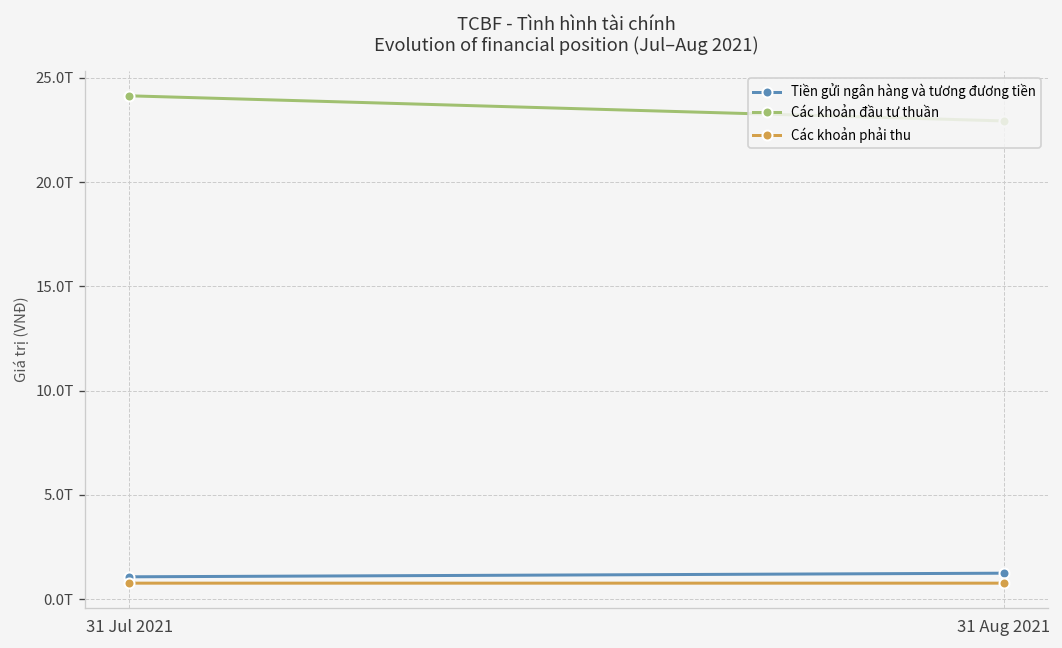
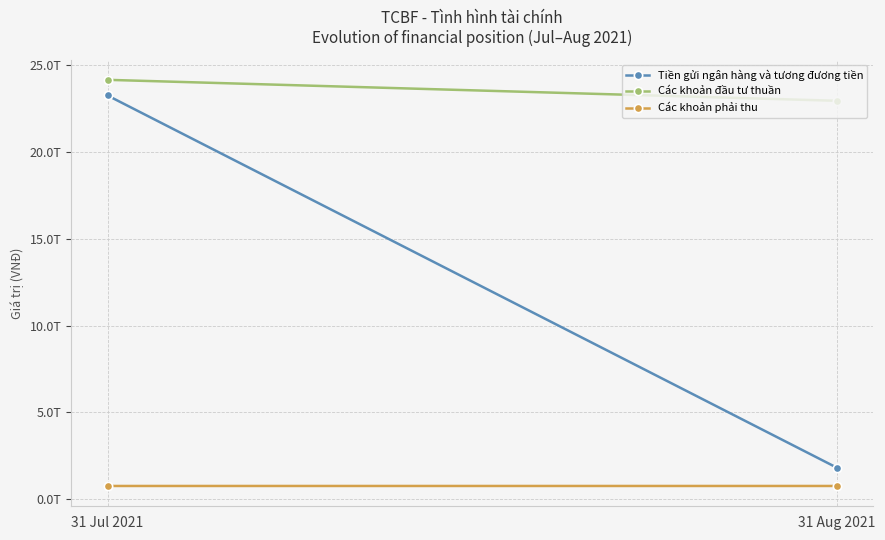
Tiền gửi ngân hàng và tương đương tiền, 31 Jul 2021: 1.1T -> 23.2T
Tiền gửi ngân hàng và tương đương tiền, 31 Aug 2021: 1.2T -> 1.8T
